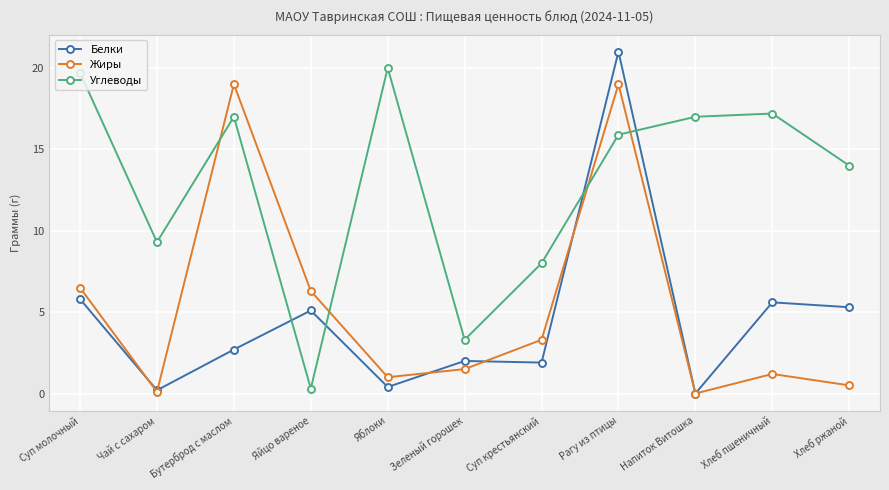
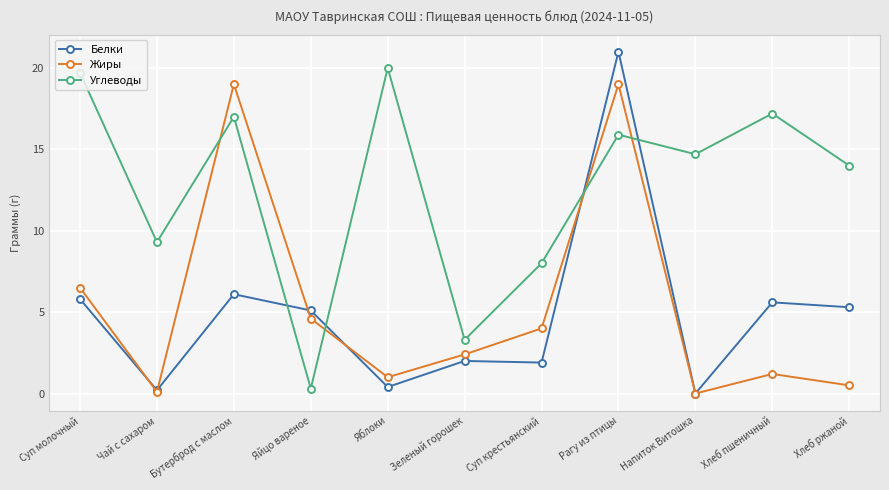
Белки, Бутерброд с маслом: 2.7 -> 6.1
Жиры, Яйцо вареное: 6.3 -> 4.6
Жиры, Зеленый горошек: 1.5 -> 2.4
Жиры, Суп крестьянский: 3.3 -> 4.0
Углеводы, Напиток Витошка: 17.0 -> 14.7
